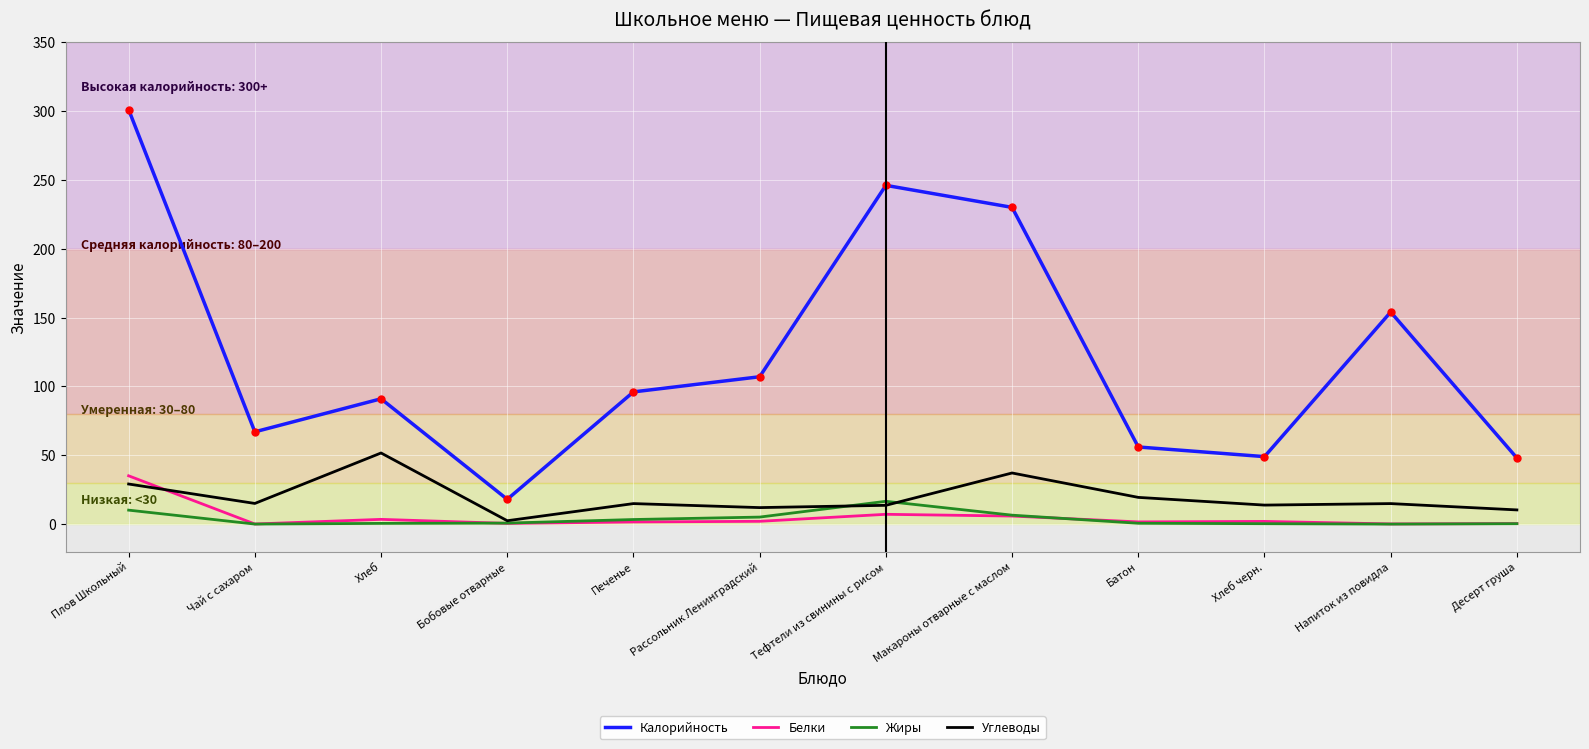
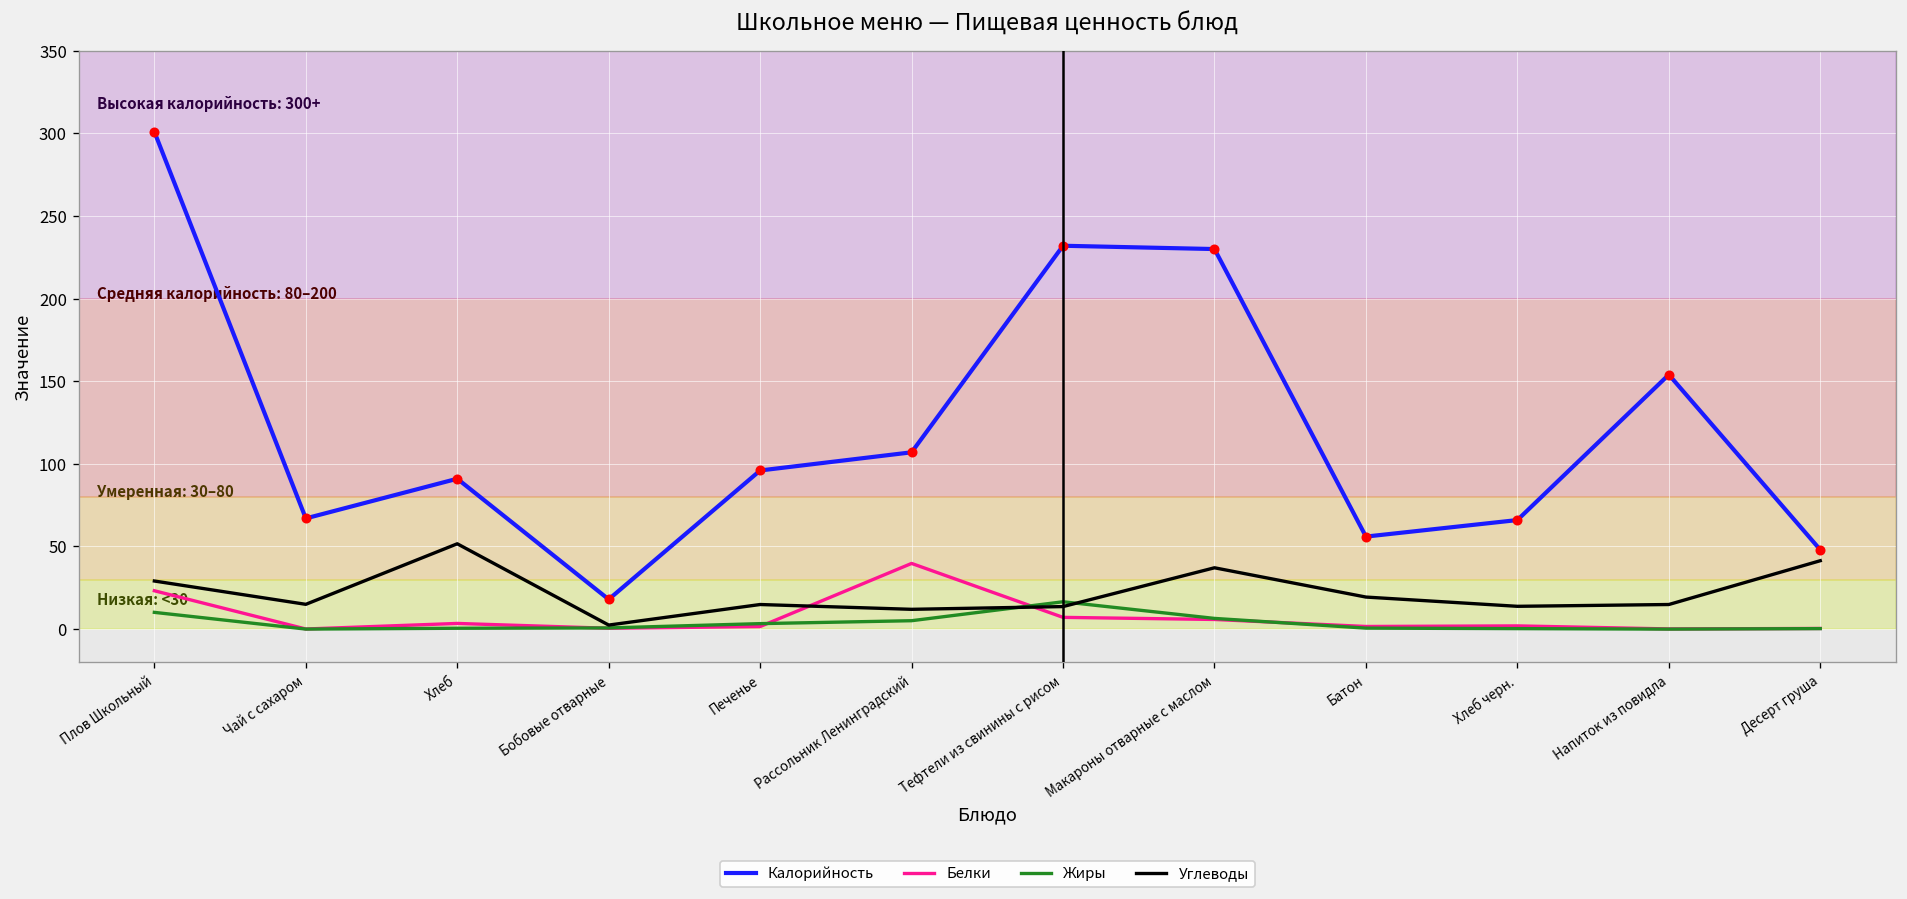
Белки, Плов Школьный: 35 -> 23
Белки, Рассольник Ленинградский: 2 -> 40
Калорийность, Тефтели из свинины с рисом: 246 -> 232
Калорийность, Хлеб черн.: 49 -> 66
Углеводы, Десерт груша: 10 -> 41
